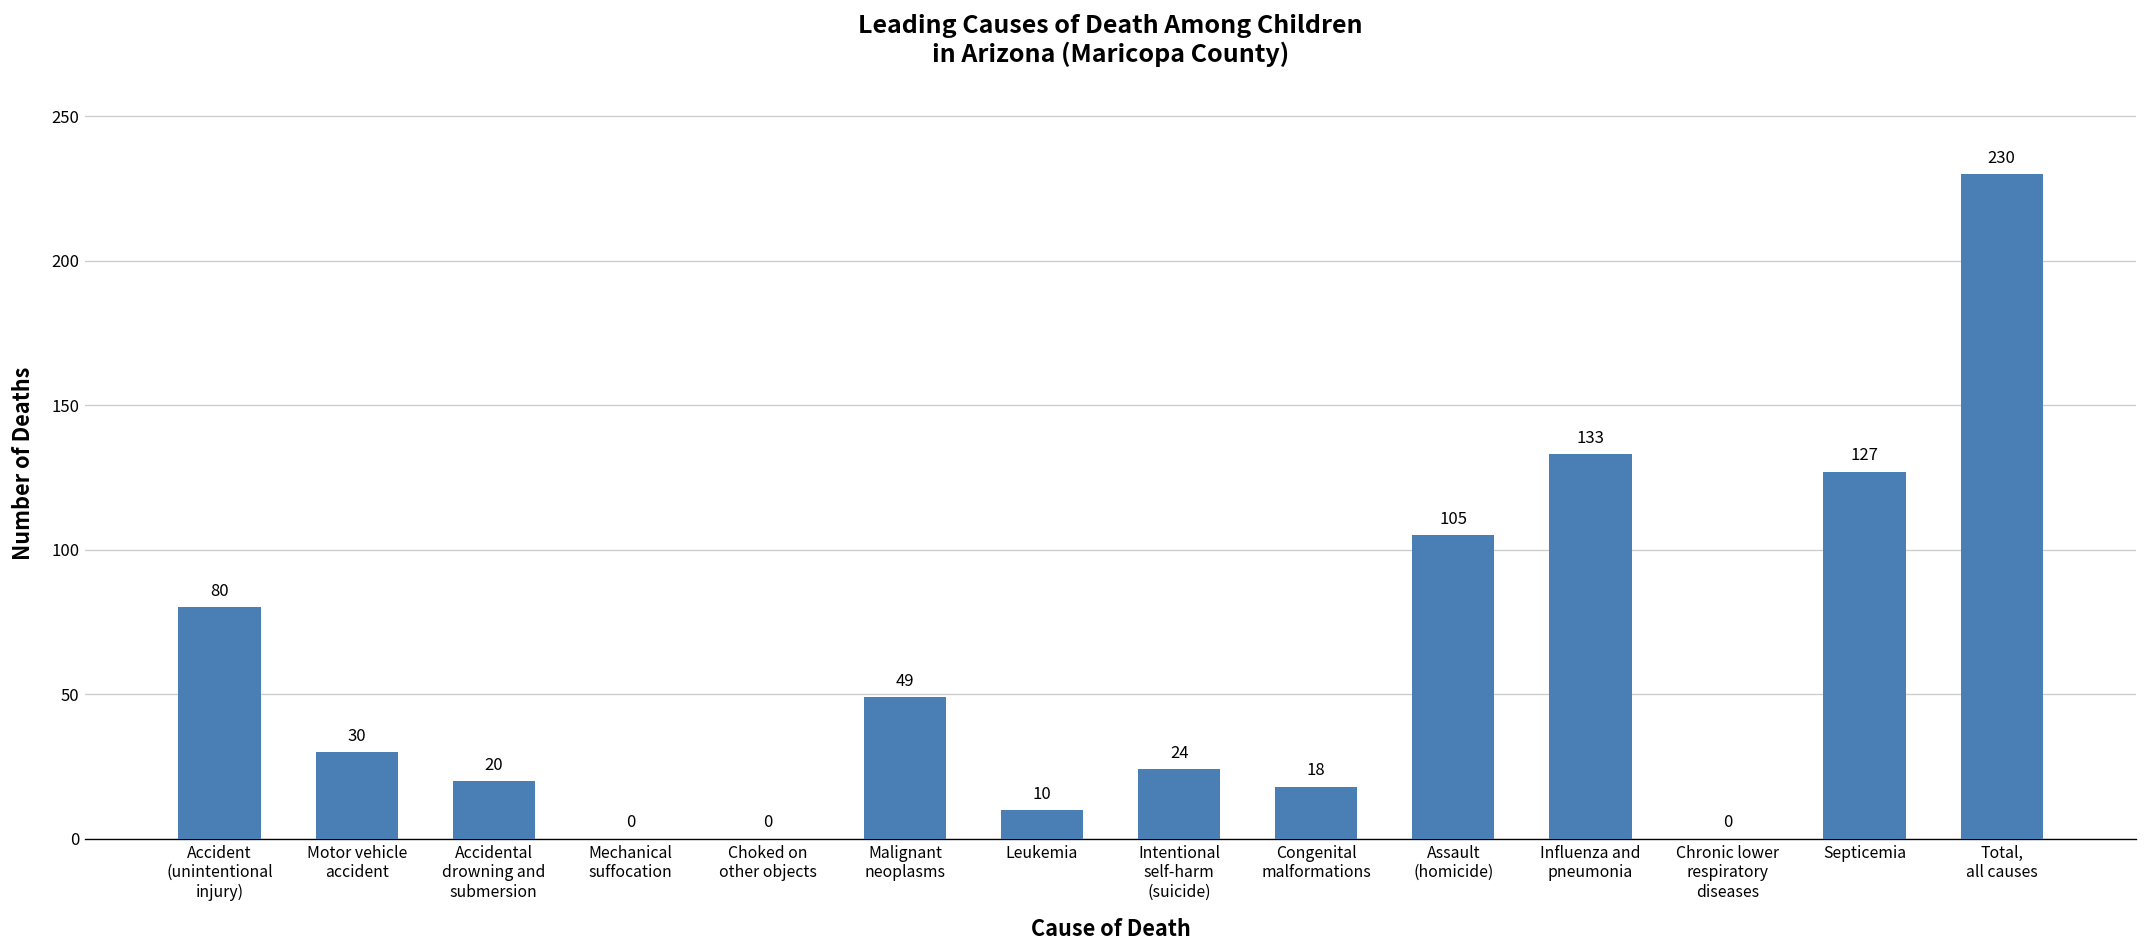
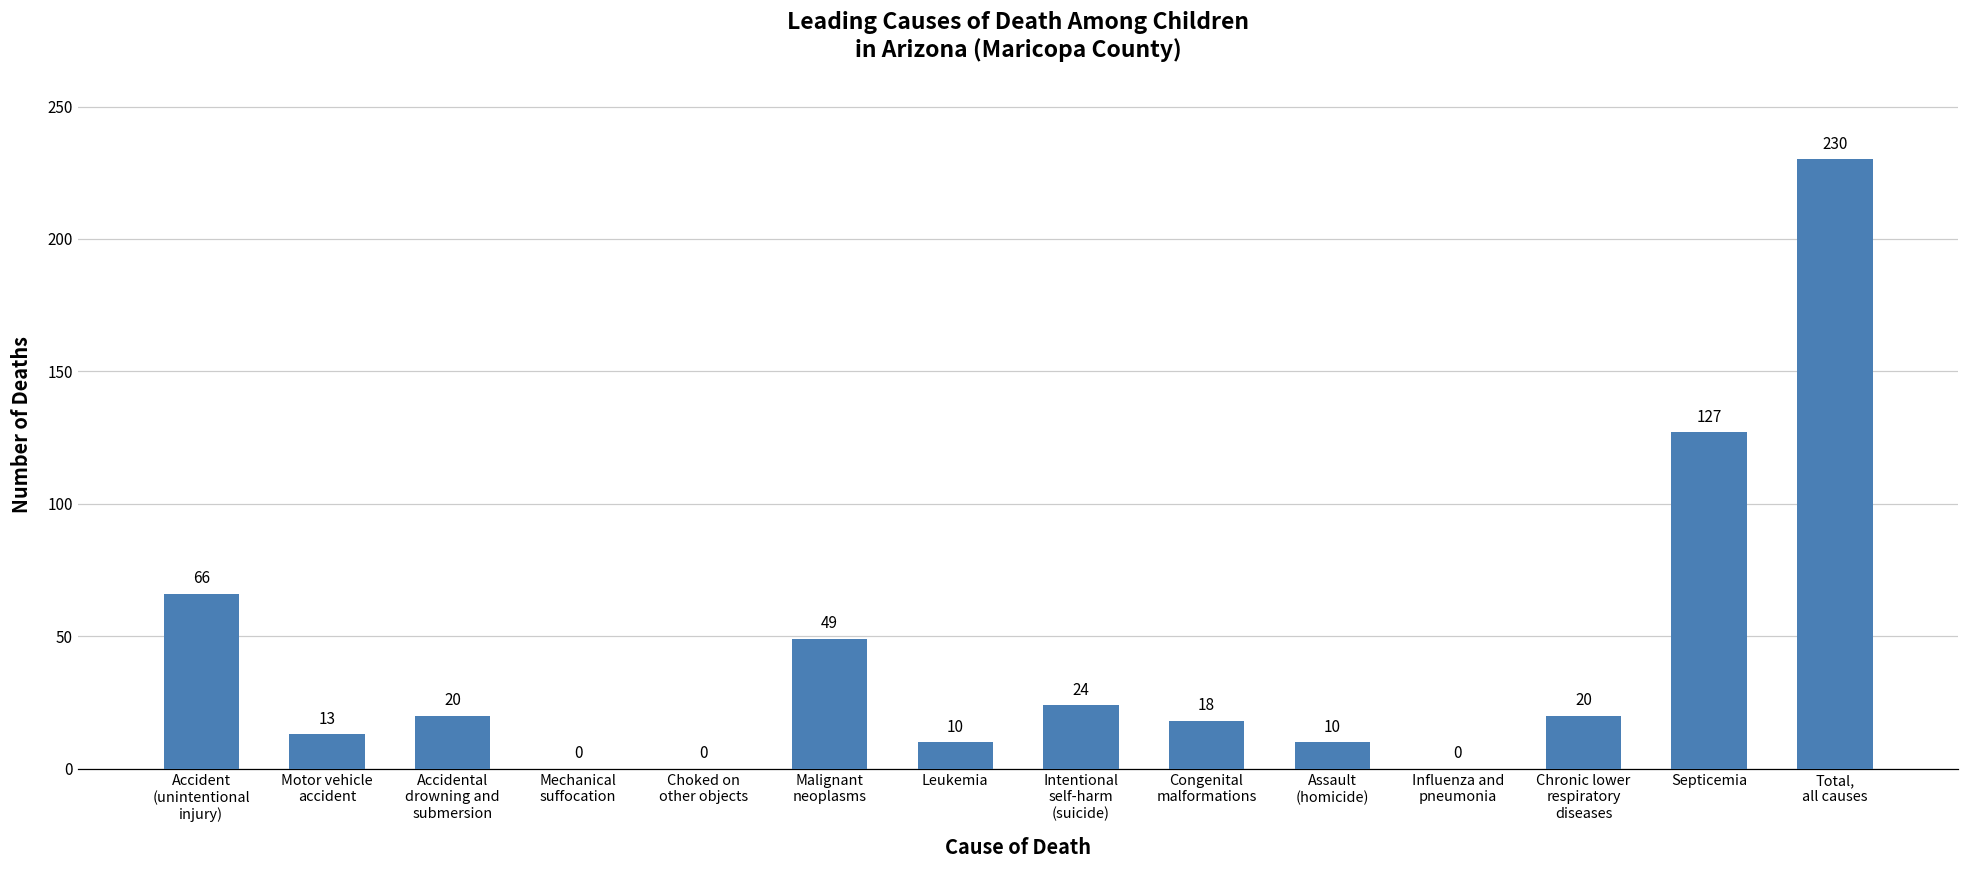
Accident (unintentional injury): 80 -> 66
Motor vehicle accident: 30 -> 13
Assault (homicide): 105 -> 10
Influenza and pneumonia: 133 -> 0
Chronic lower respiratory diseases: 0 -> 20
